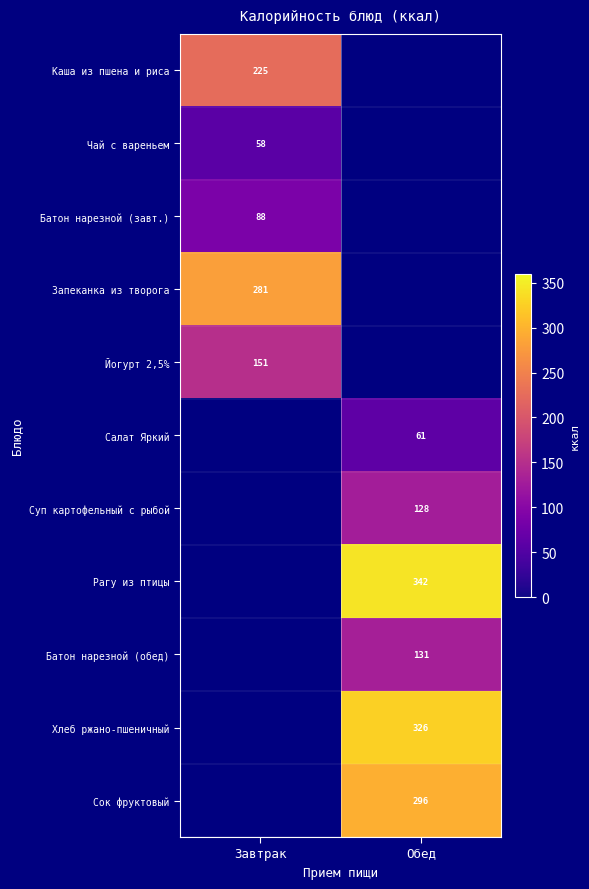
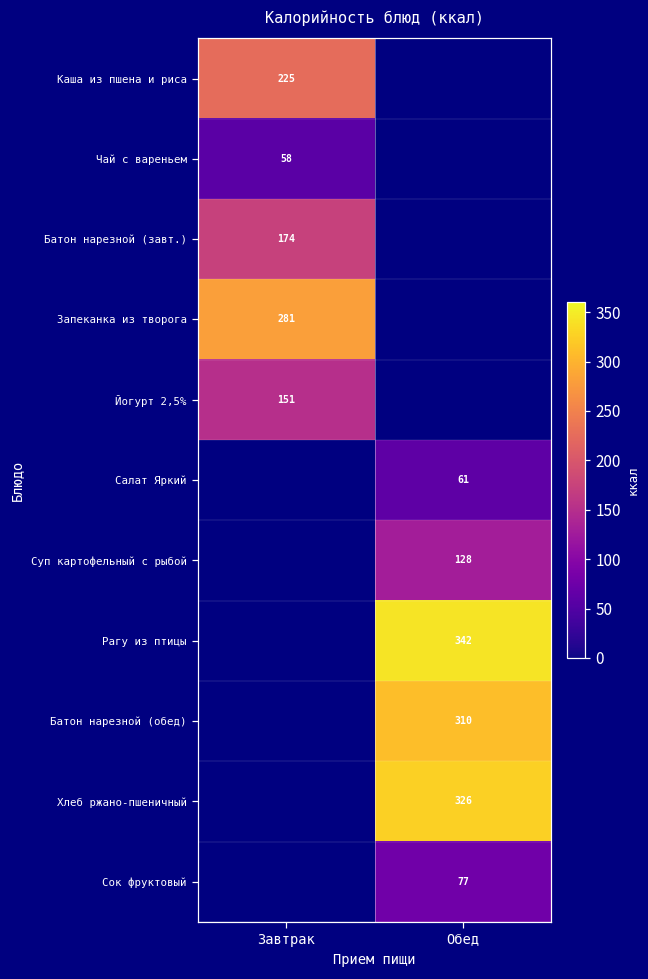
Батон нарезной (завт.), Завтрак: 88 -> 174
Батон нарезной (обед), Обед: 131 -> 310
Сок фруктовый, Обед: 296 -> 77
